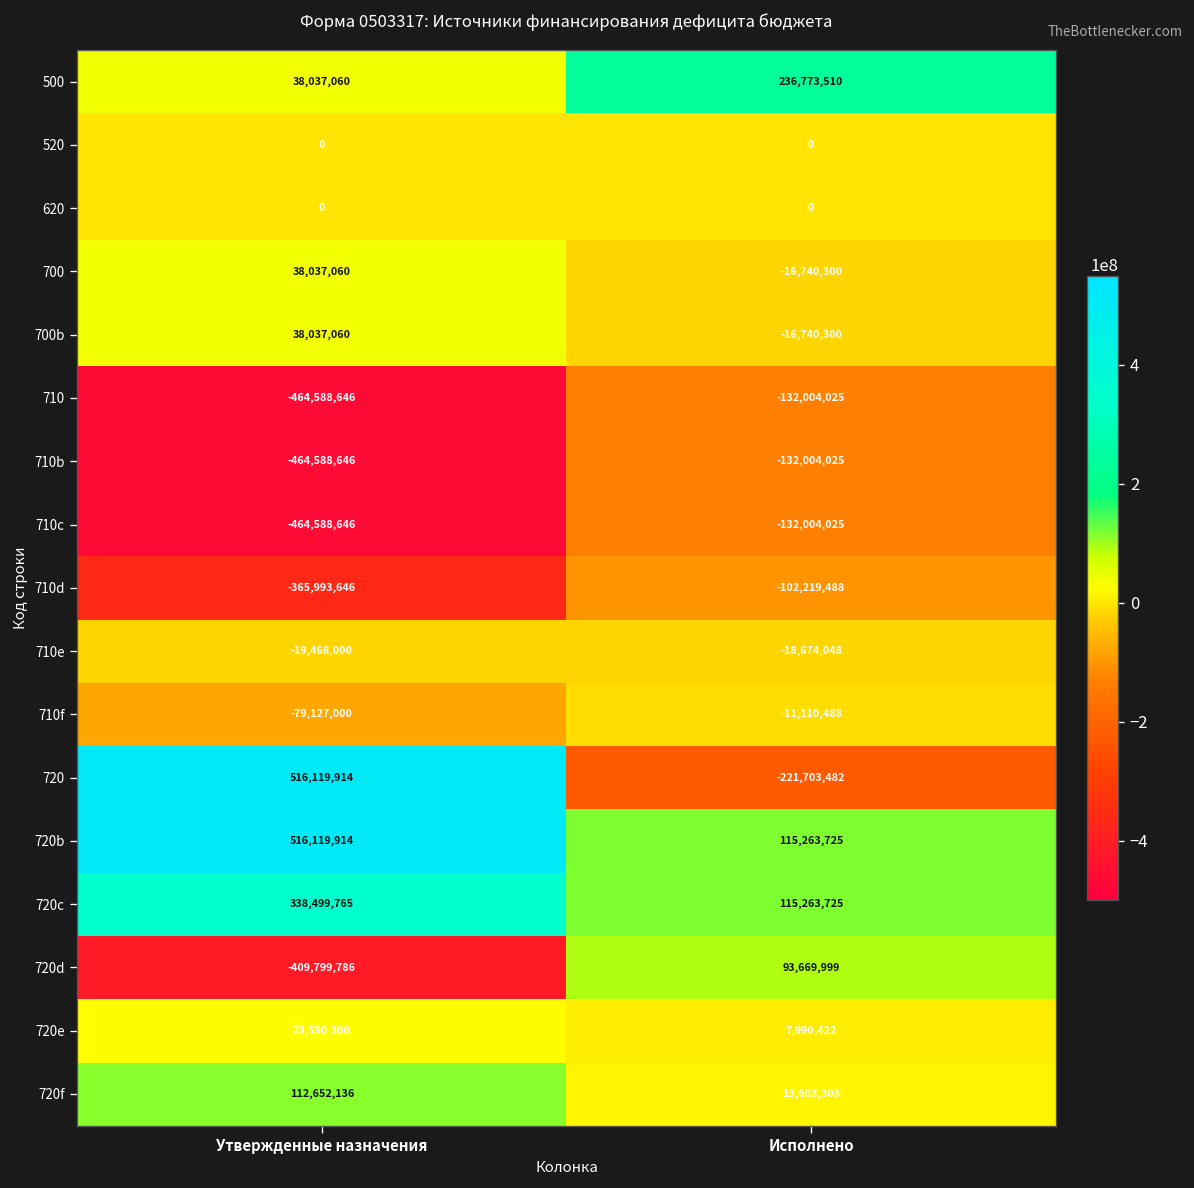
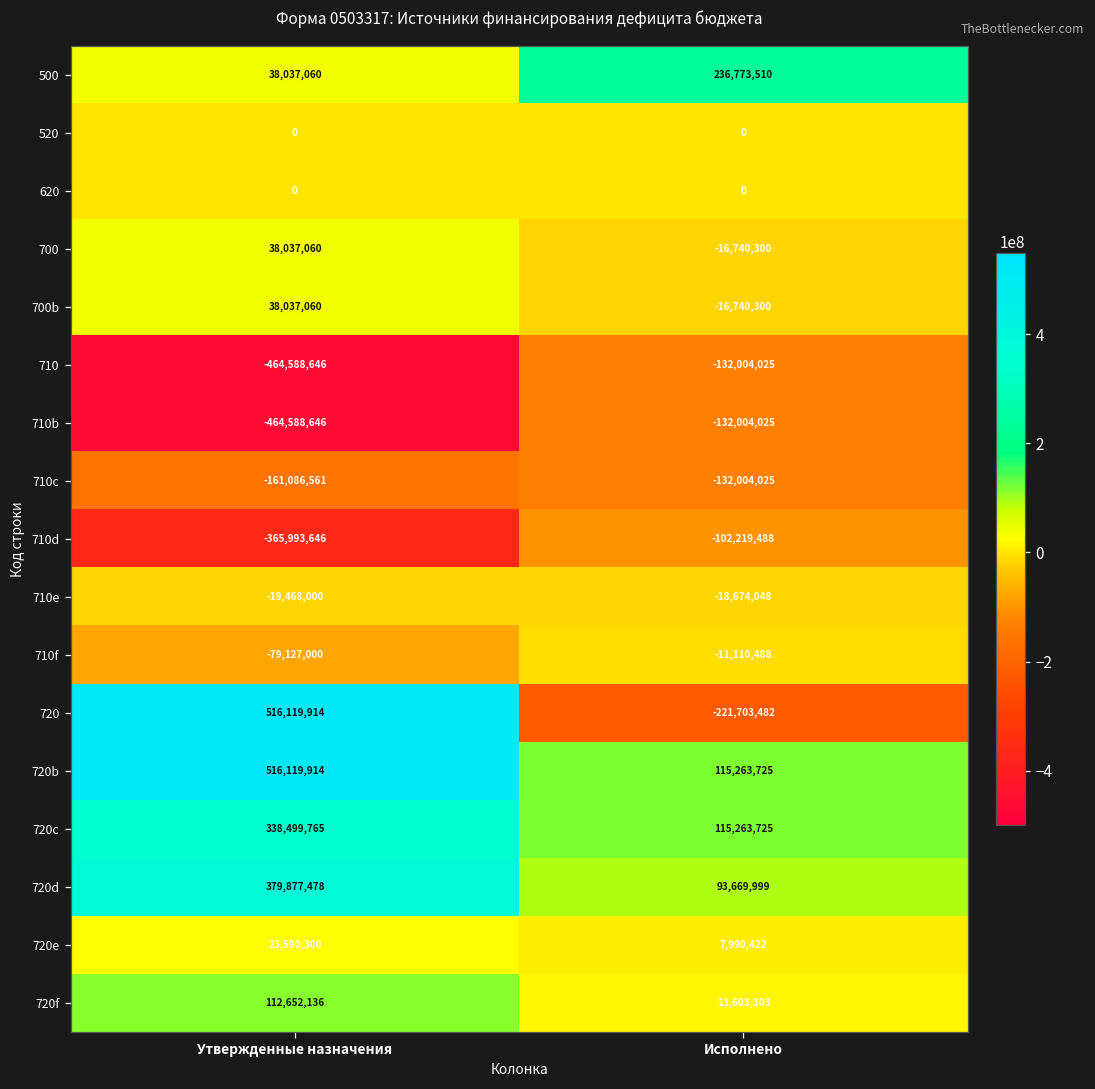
710c, Утвержденные назначения: -464,588,646 -> -161,086,561
720d, Утвержденные назначения: -409,799,786 -> 379,877,478
